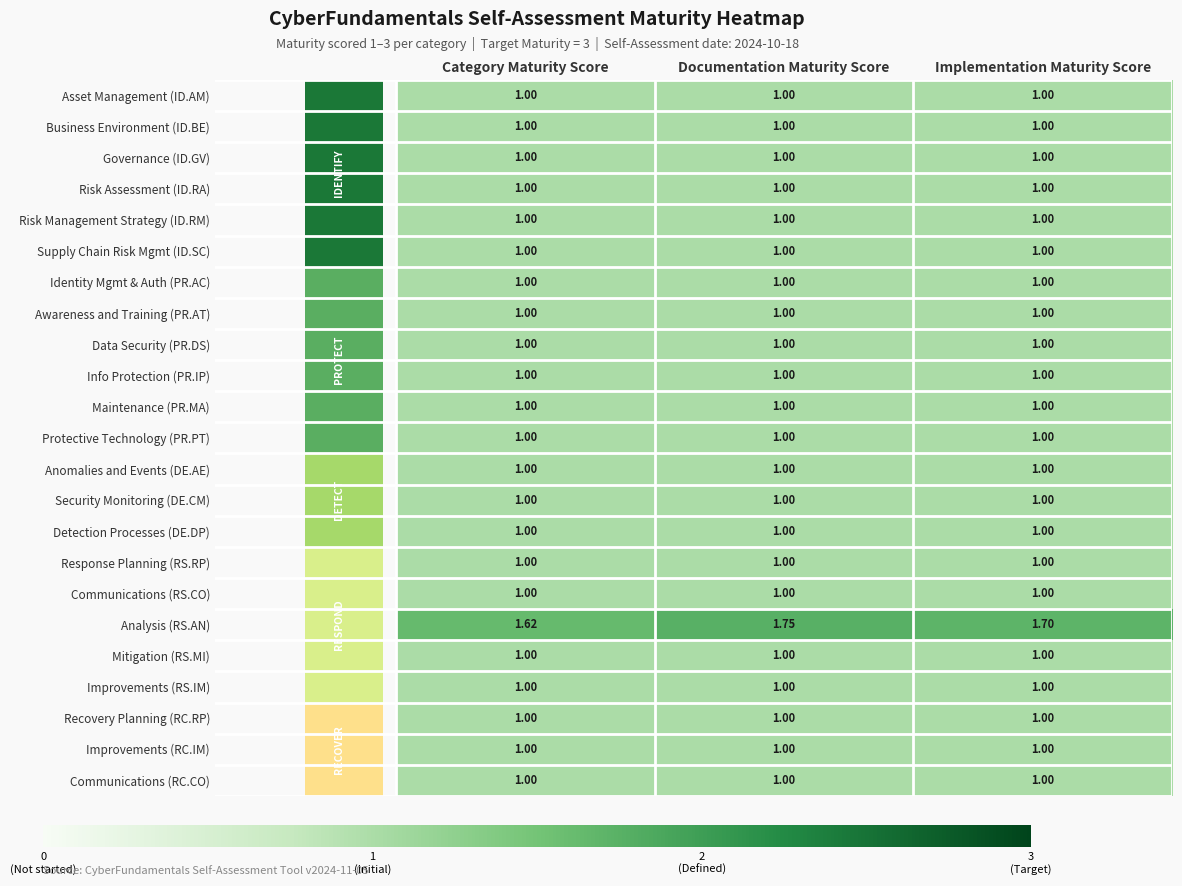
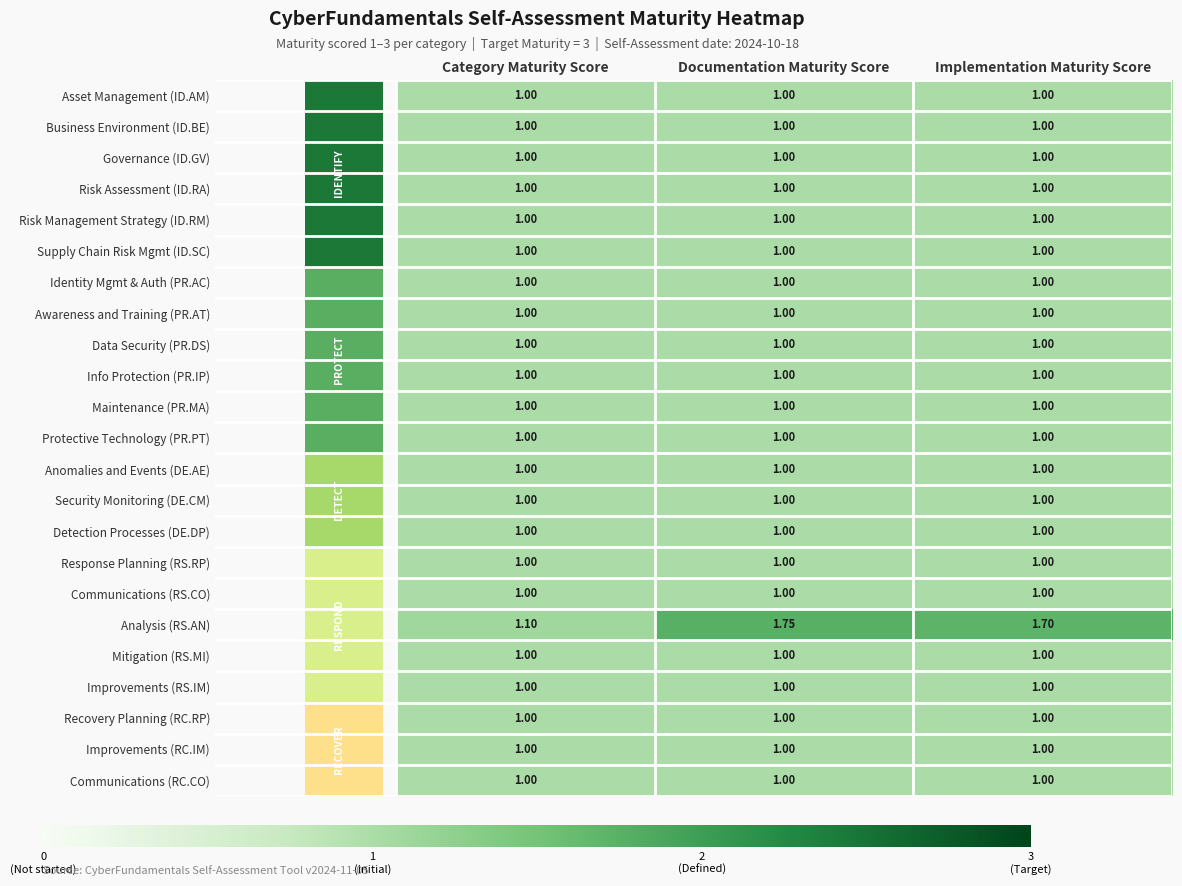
Analysis (RS.AN), Category Maturity Score: 1.62 -> 1.10
